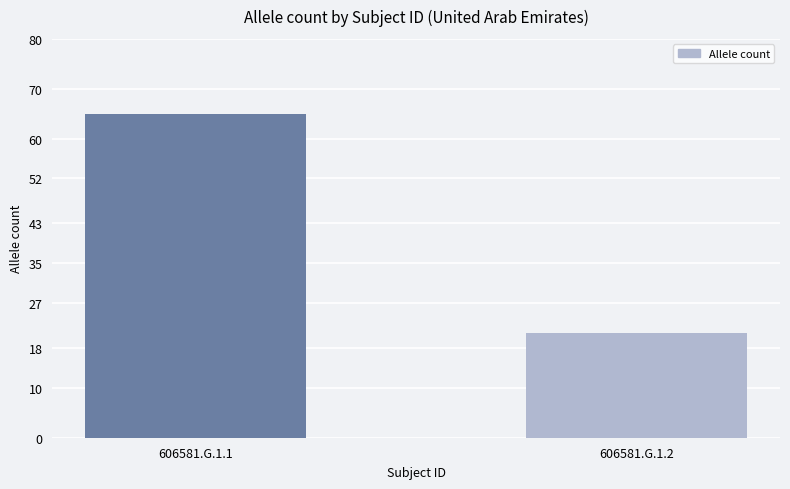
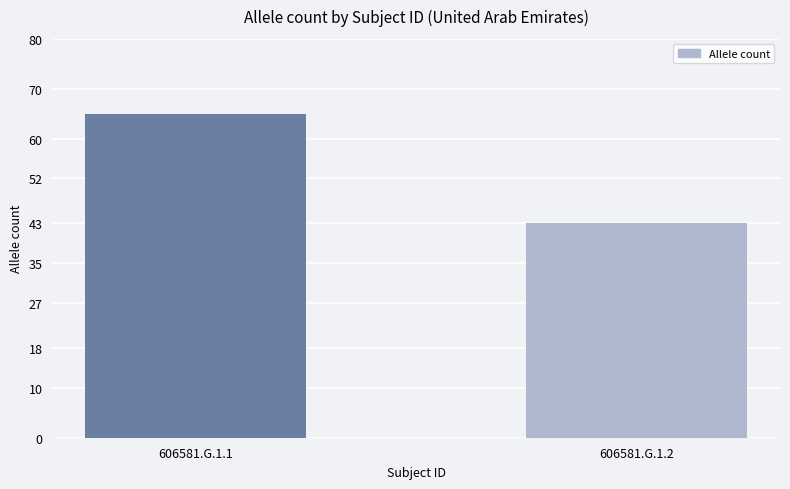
606581.G.1.2: 21 -> 43
